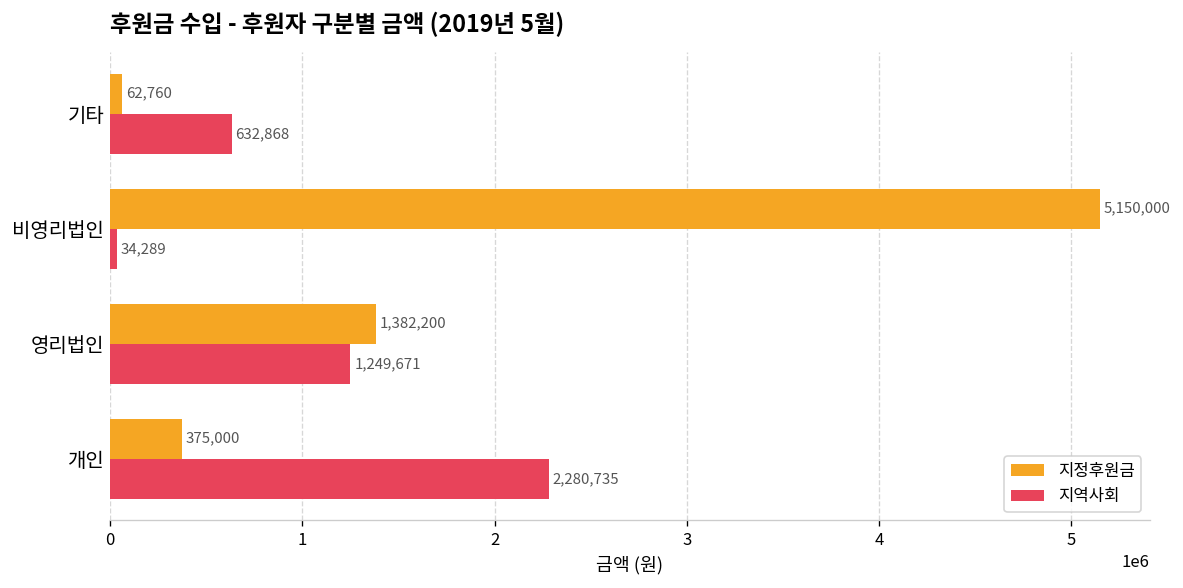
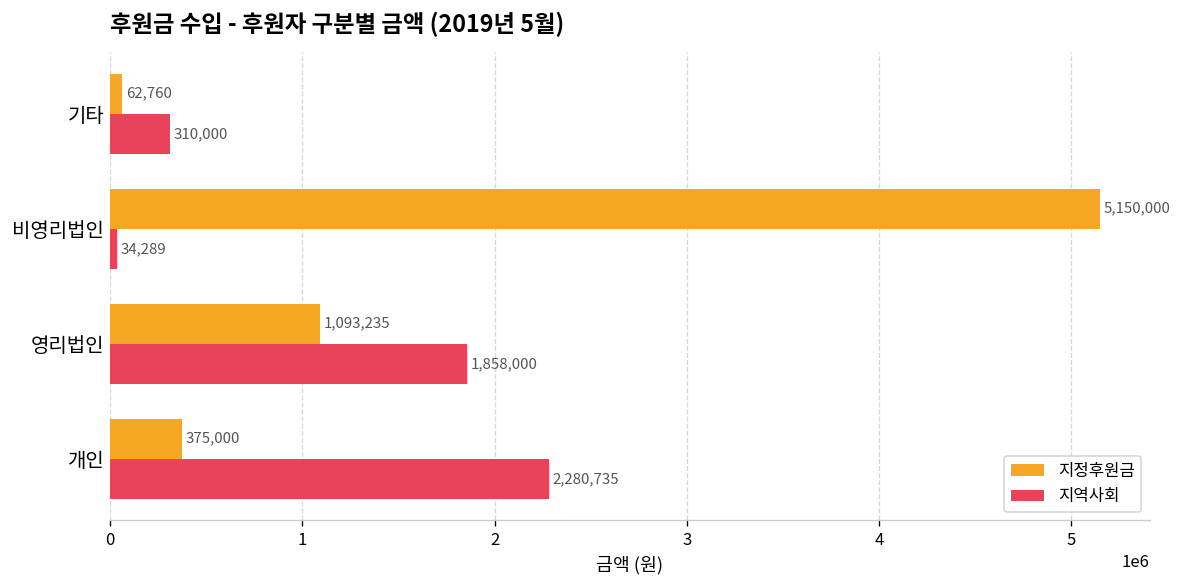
지역사회, 기타: 632,868 -> 310,000
지정후원금, 영리법인: 1,382,200 -> 1,093,235
지역사회, 영리법인: 1,249,671 -> 1,858,000
